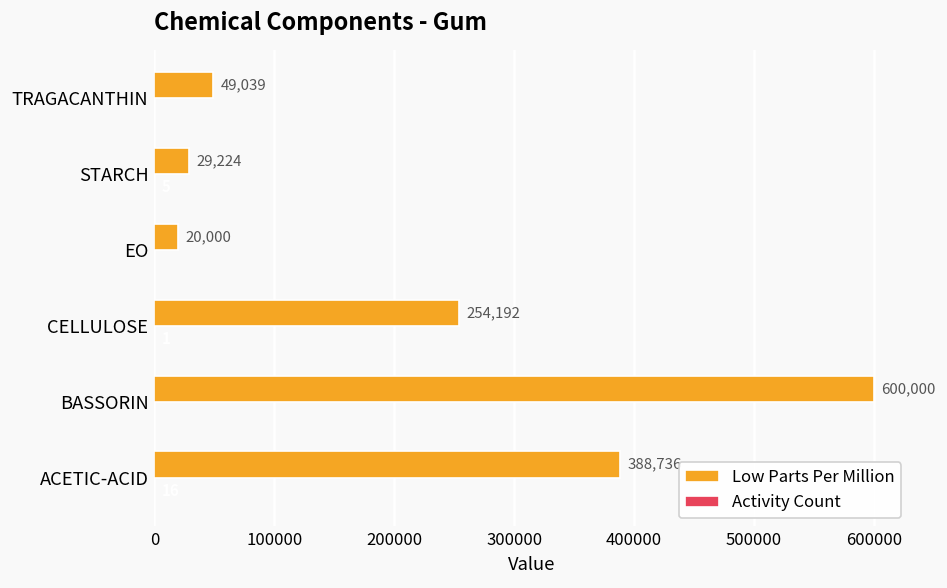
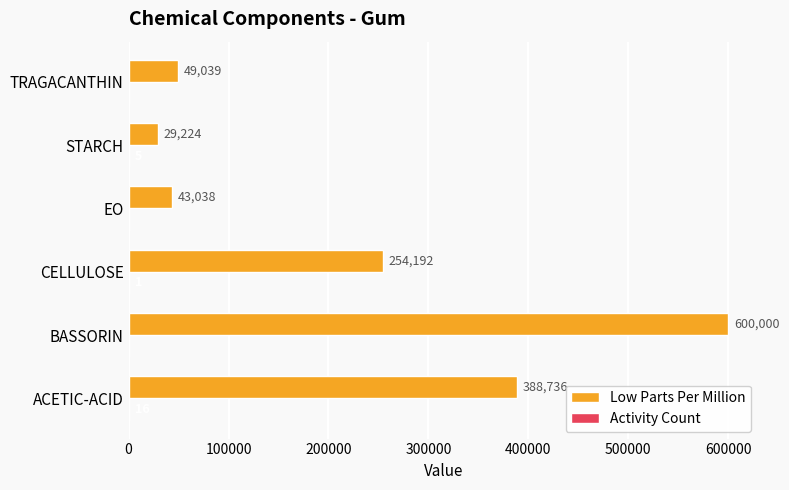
Low Parts Per Million, EO: 20,000 -> 43,038
